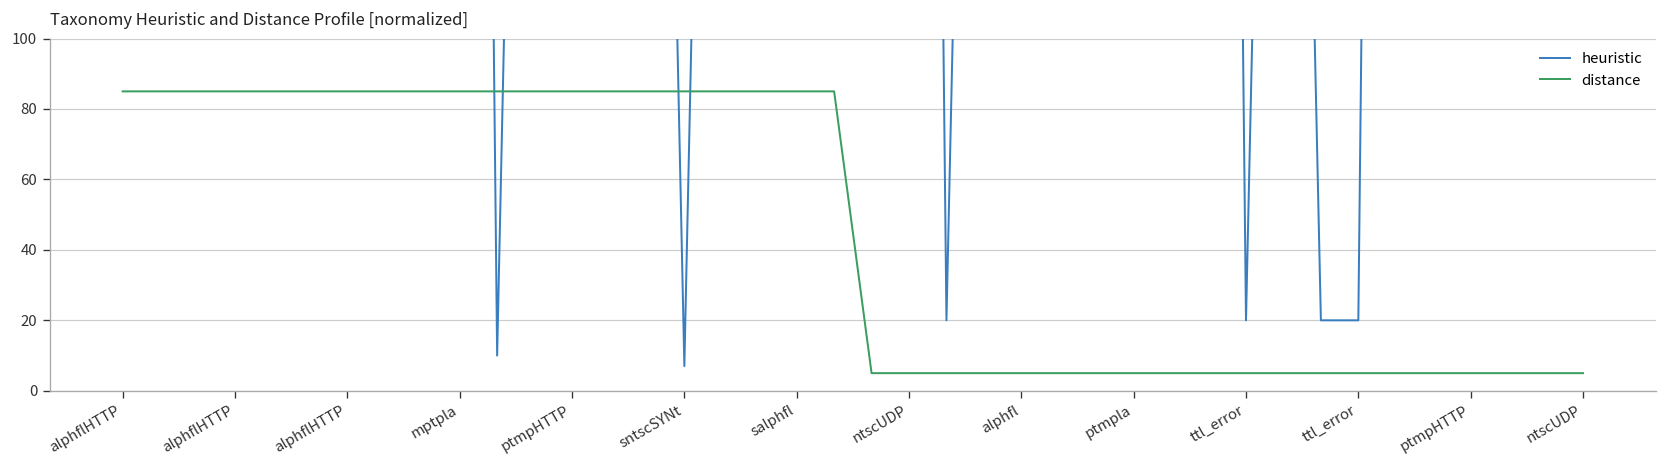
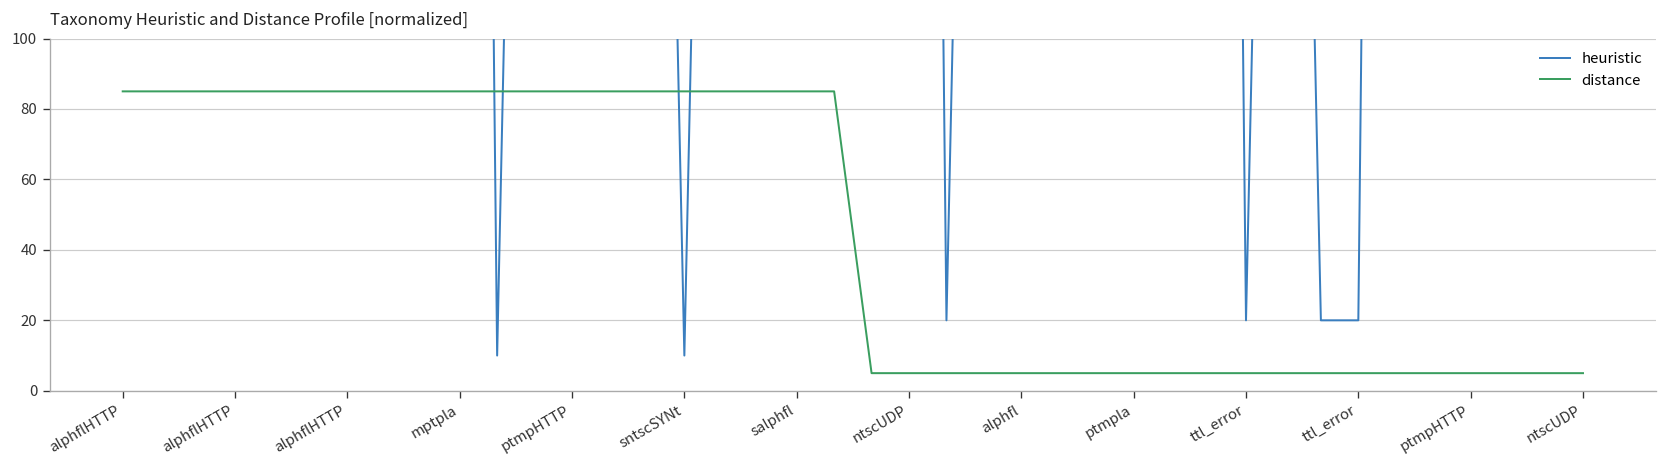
heuristic, sntscSYNt: 7 -> 10
